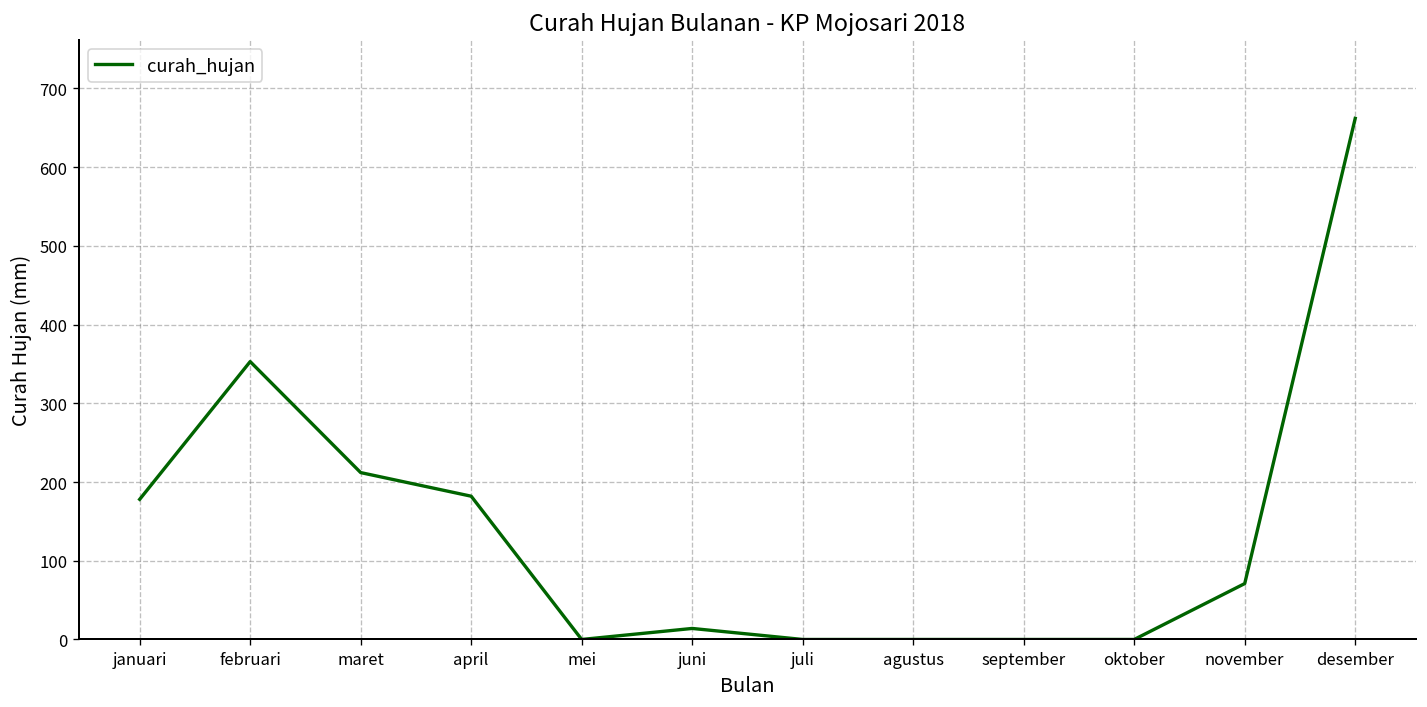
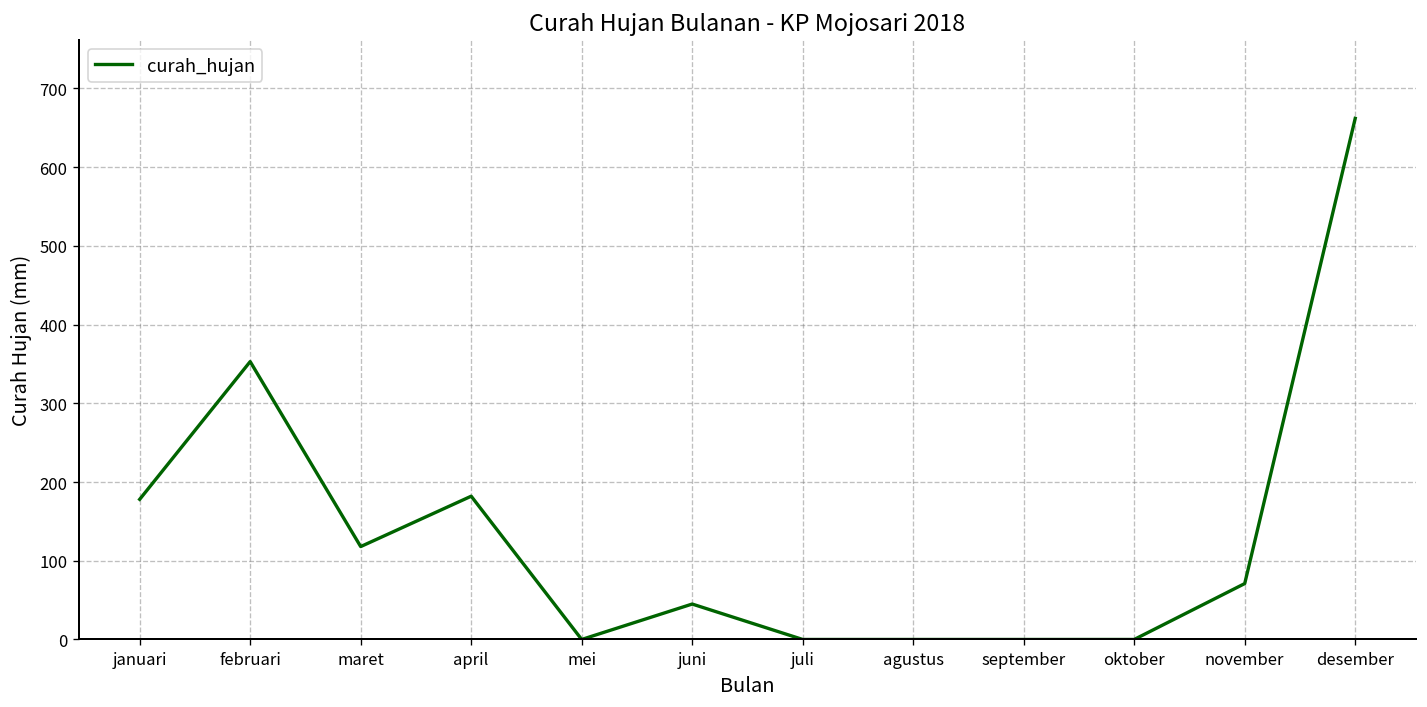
maret: 210 -> 120
juni: 10 -> 50
